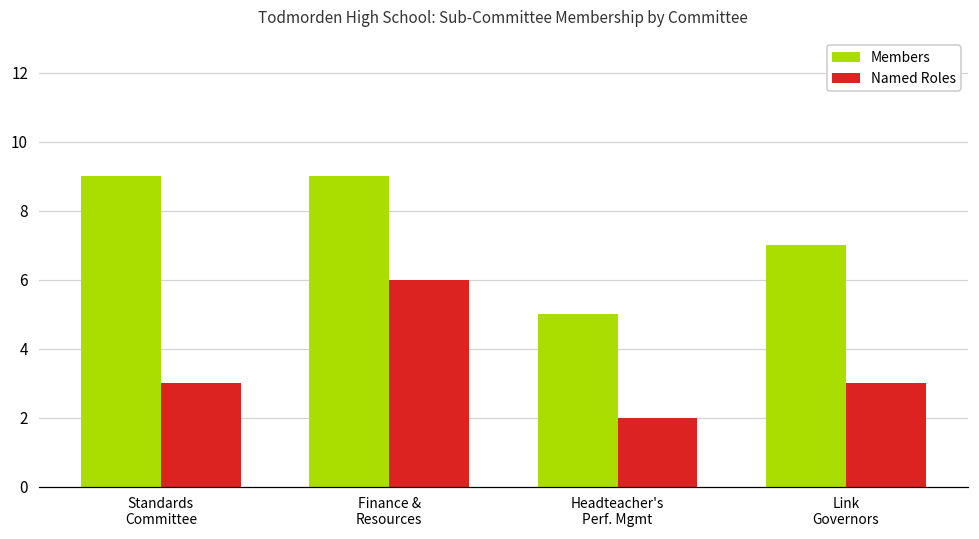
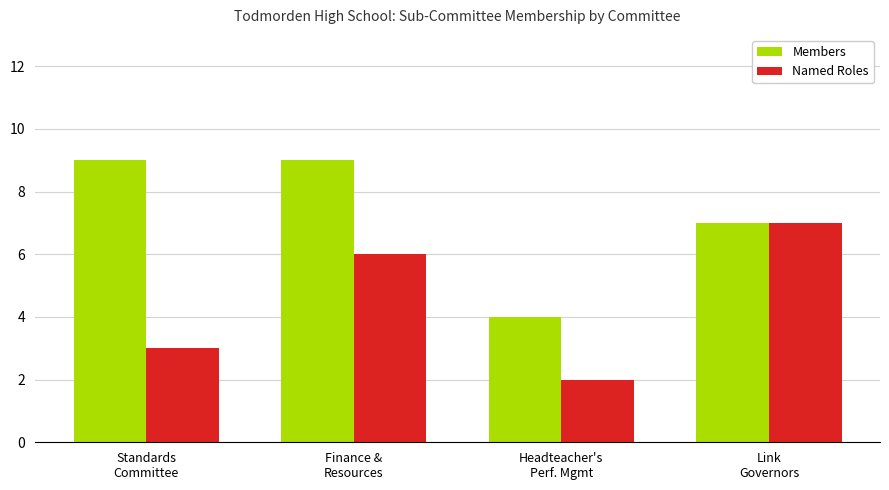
Members, Headteacher's Perf. Mgmt: 5 -> 4
Named Roles, Link Governors: 3 -> 7
